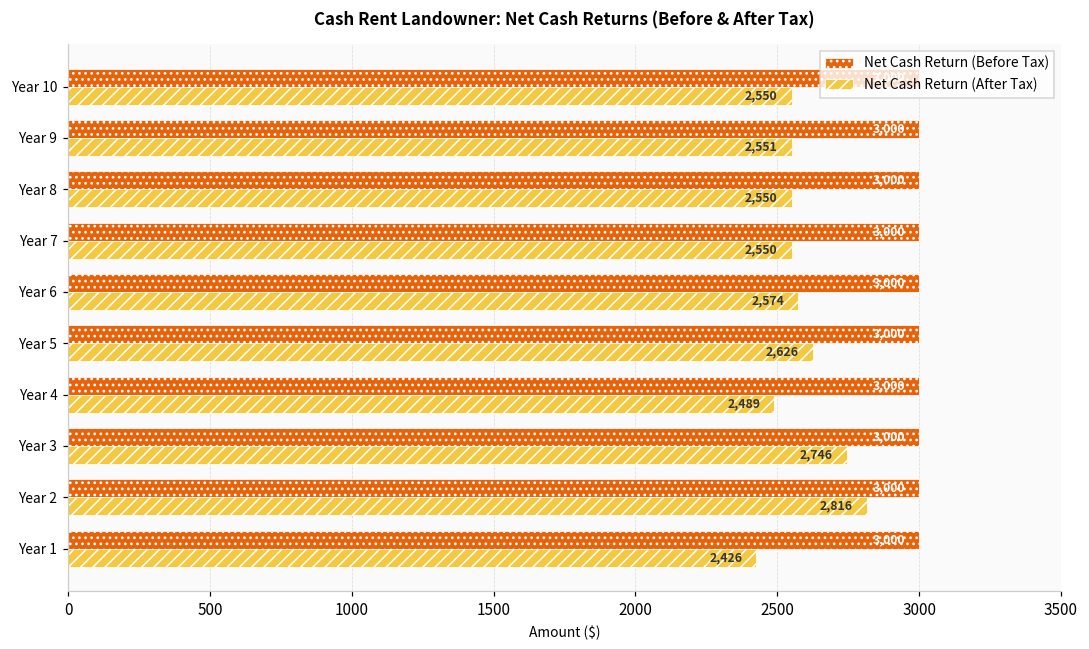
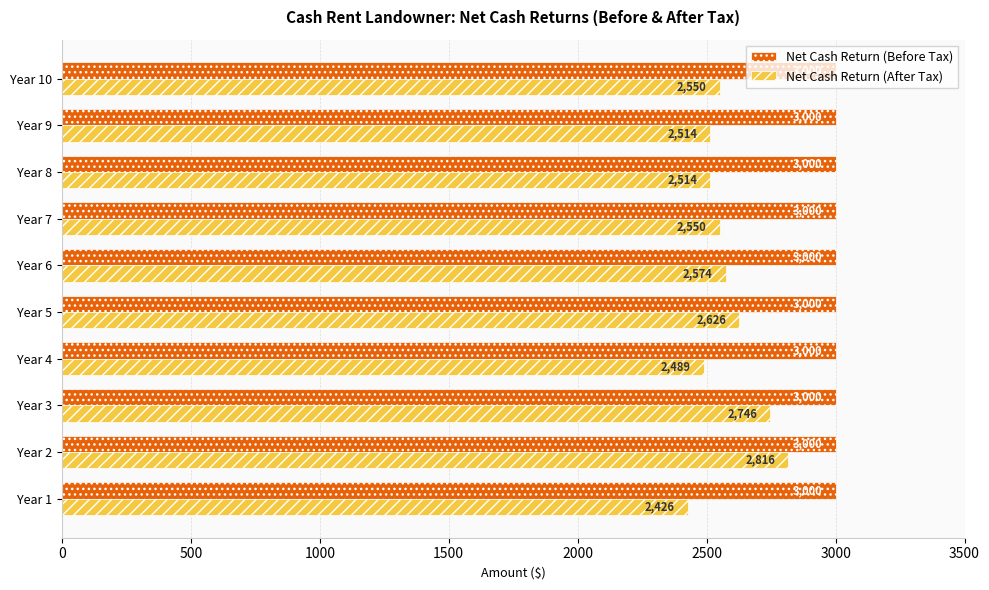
Net Cash Return (After Tax), Year 9: 2,551 -> 2,514
Net Cash Return (After Tax), Year 8: 2,550 -> 2,514
